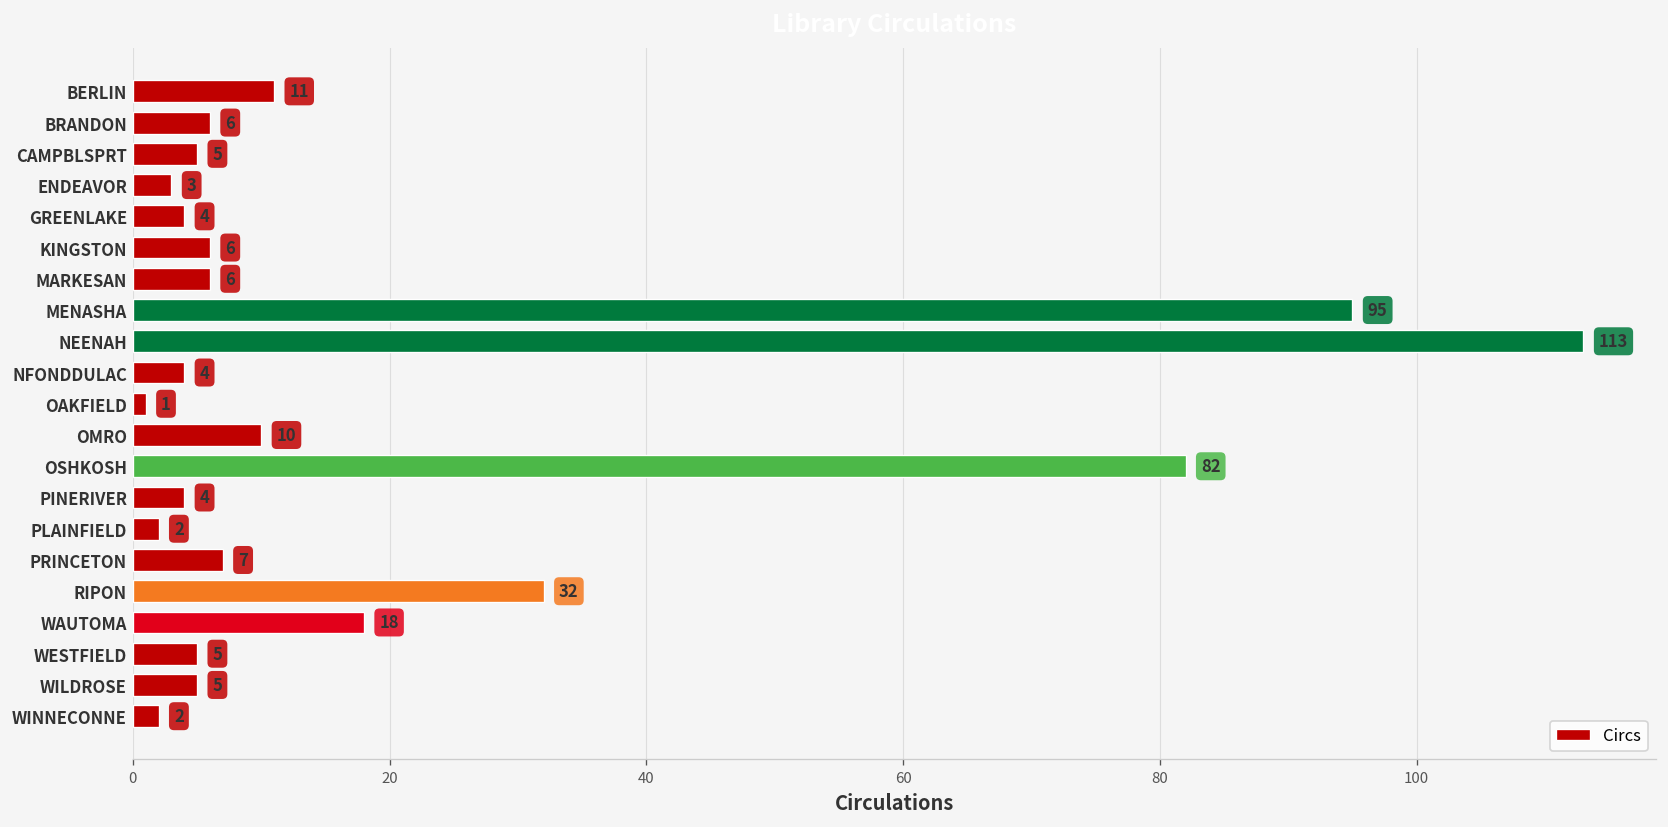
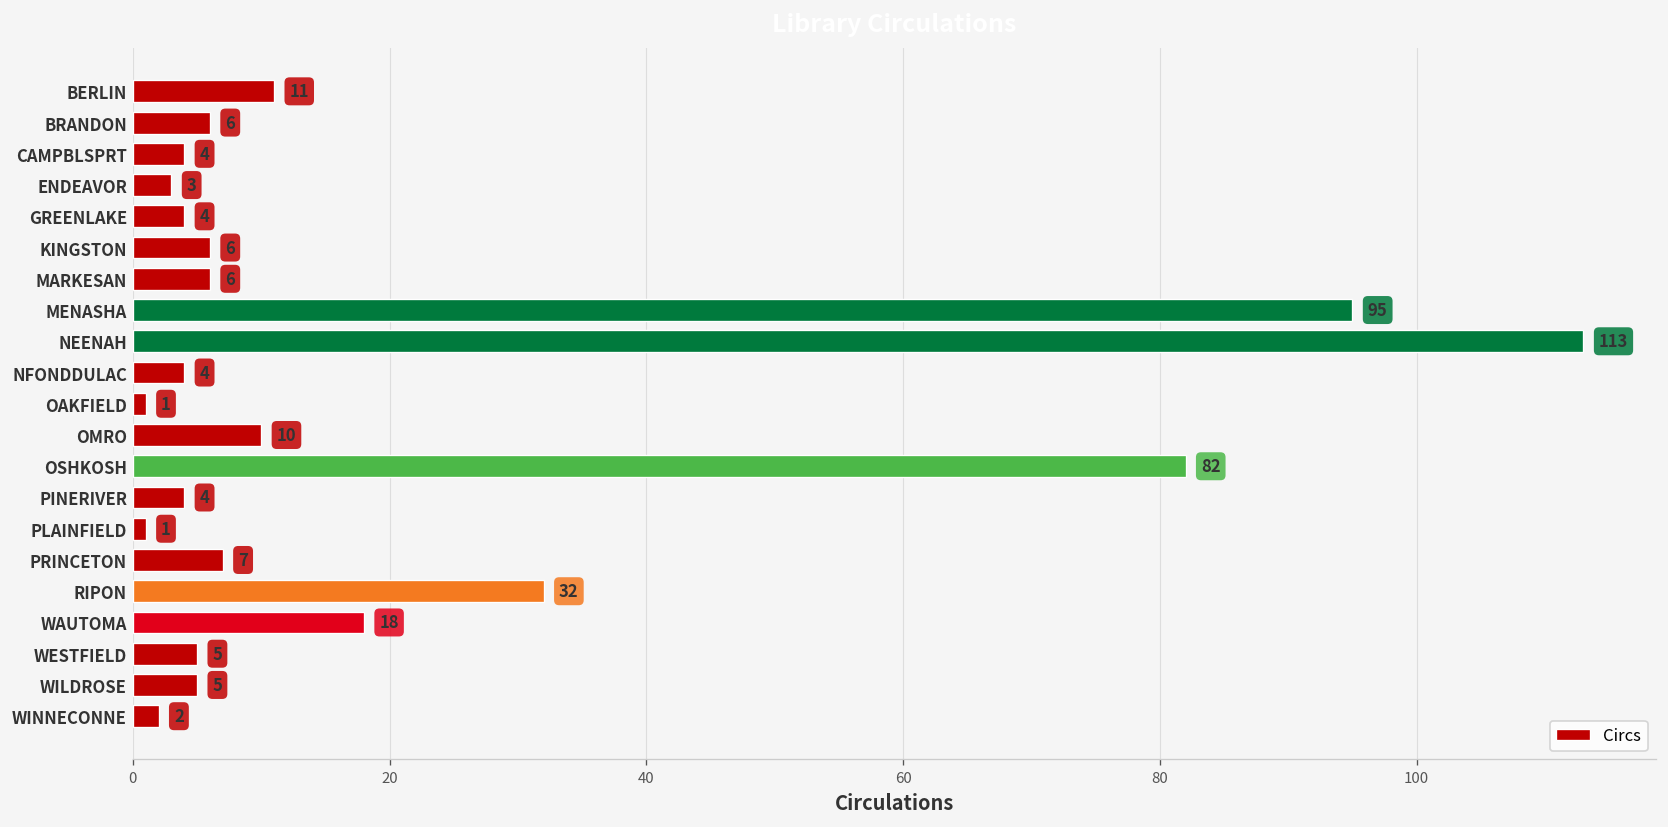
CAMPBLSPRT: 5 -> 4
PLAINFIELD: 2 -> 1
